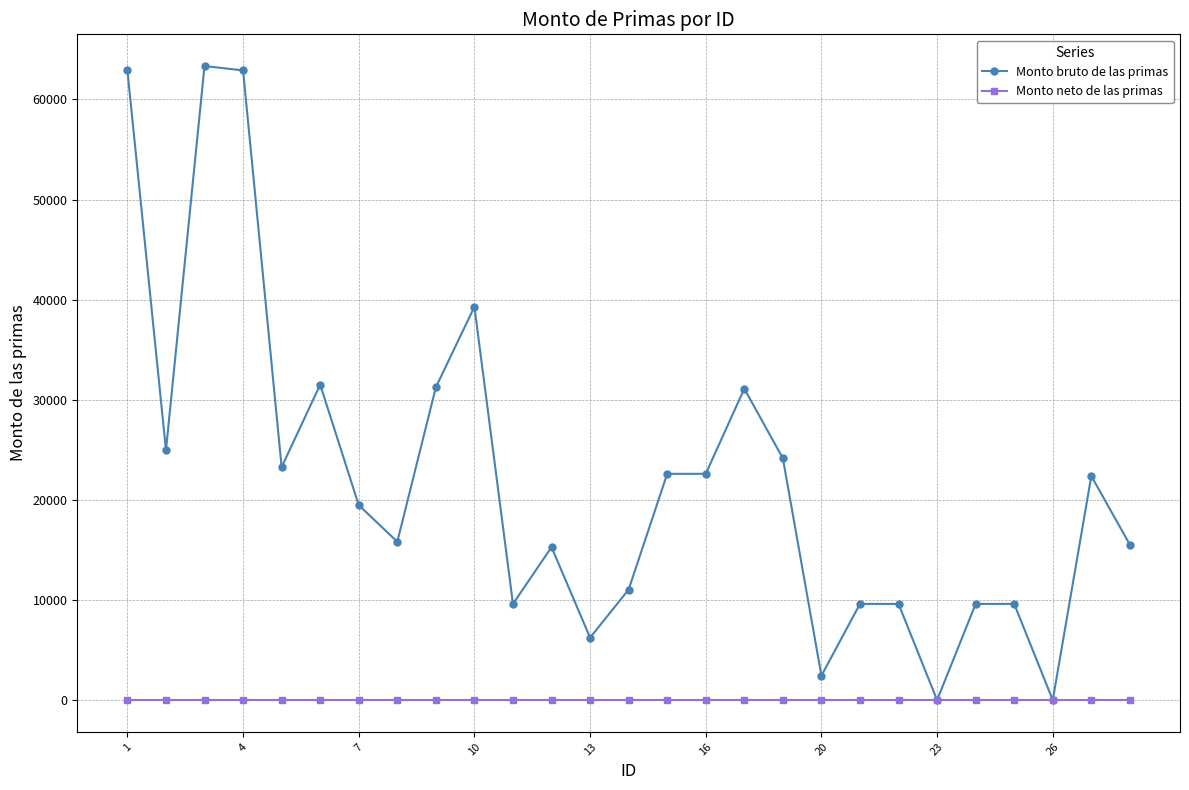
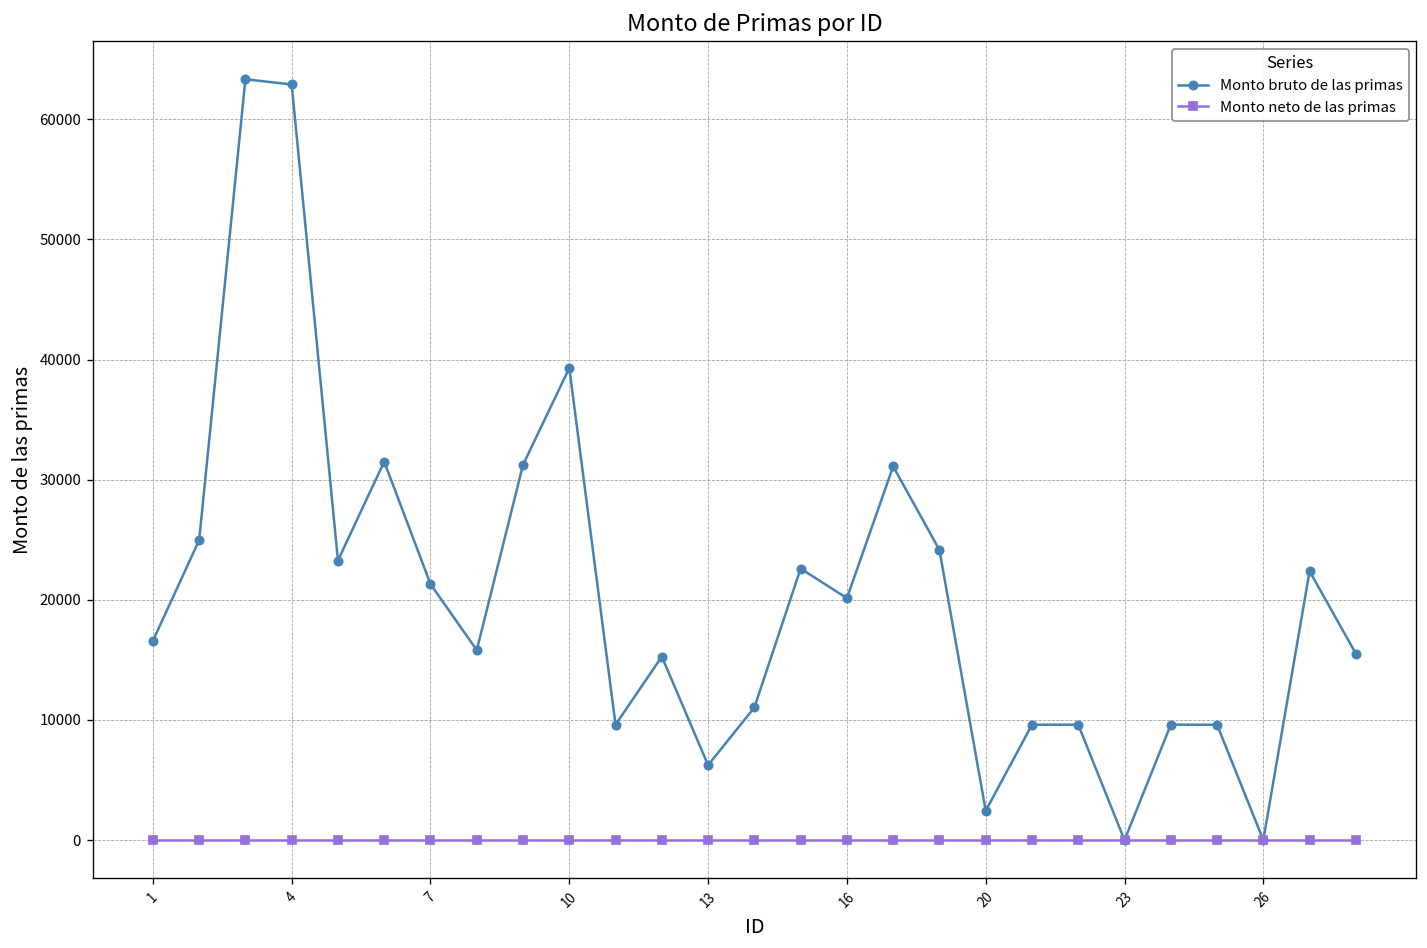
Monto bruto de las primas, 1: 62900 -> 16600
Monto bruto de las primas, 7: 19500 -> 21300
Monto bruto de las primas, 16: 22600 -> 20100
